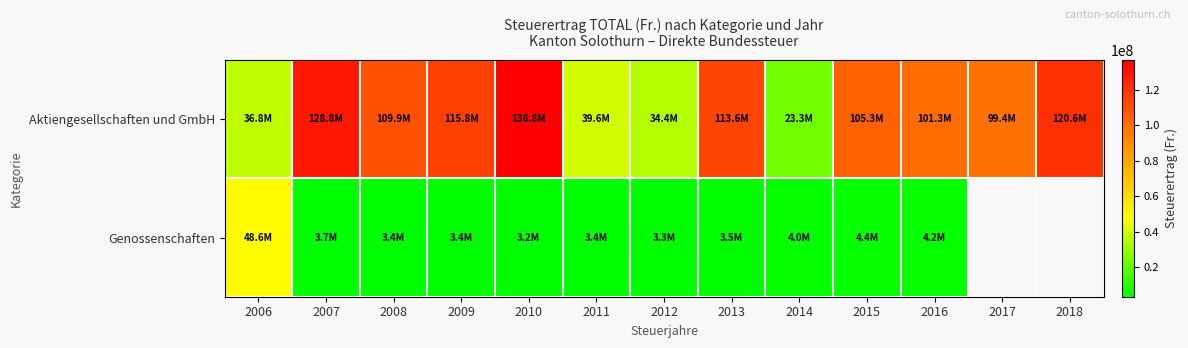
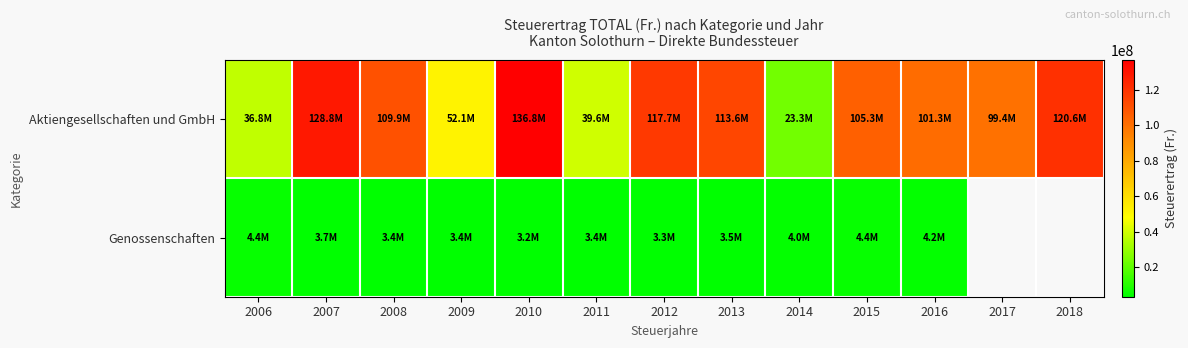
Aktiengesellschaften und GmbH, 2009: 115.8M -> 52.1M
Aktiengesellschaften und GmbH, 2012: 34.4M -> 117.7M
Genossenschaften, 2006: 48.6M -> 4.4M
